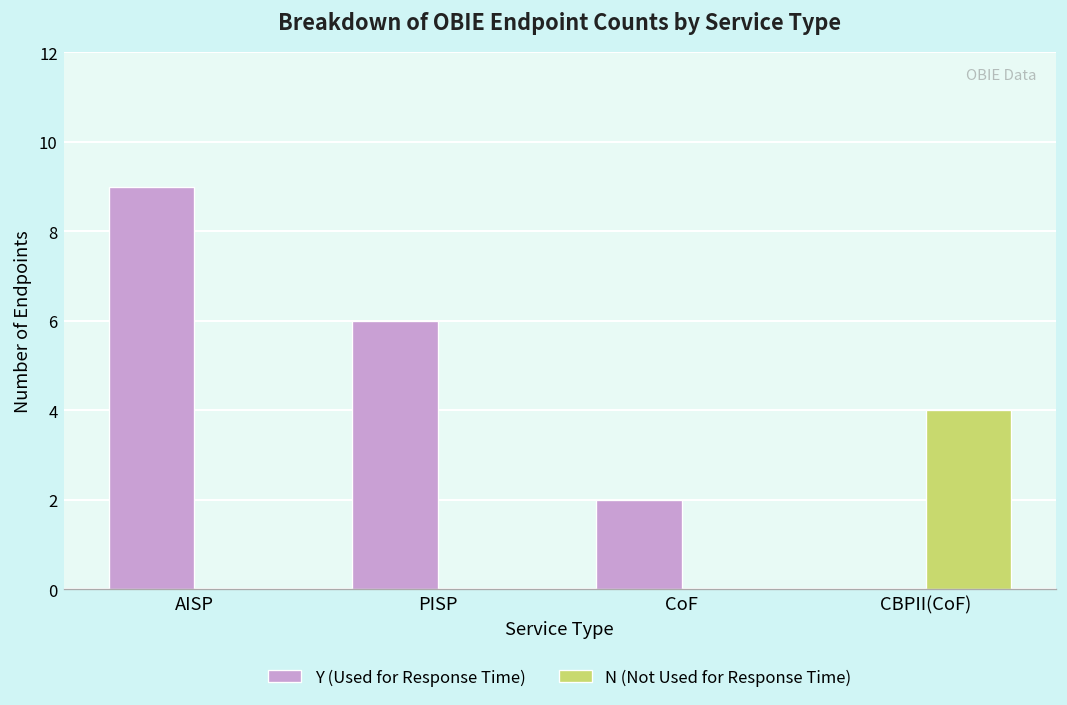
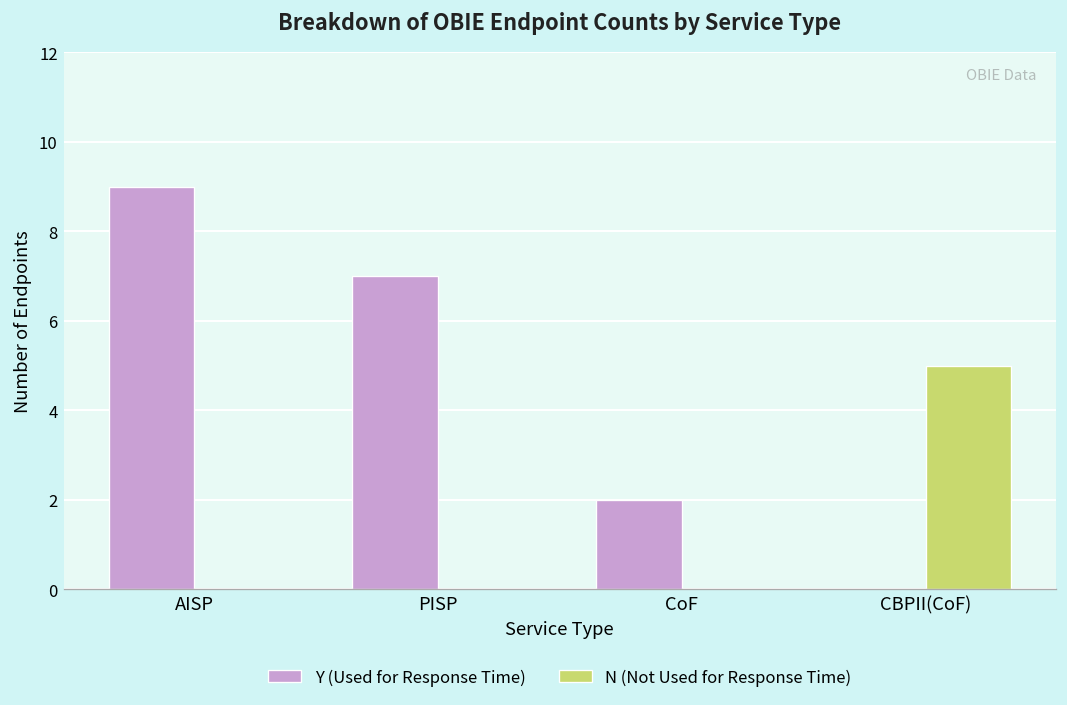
Y (Used for Response Time), PISP: 6 -> 7
N (Not Used for Response Time), CBPII(CoF): 4 -> 5
